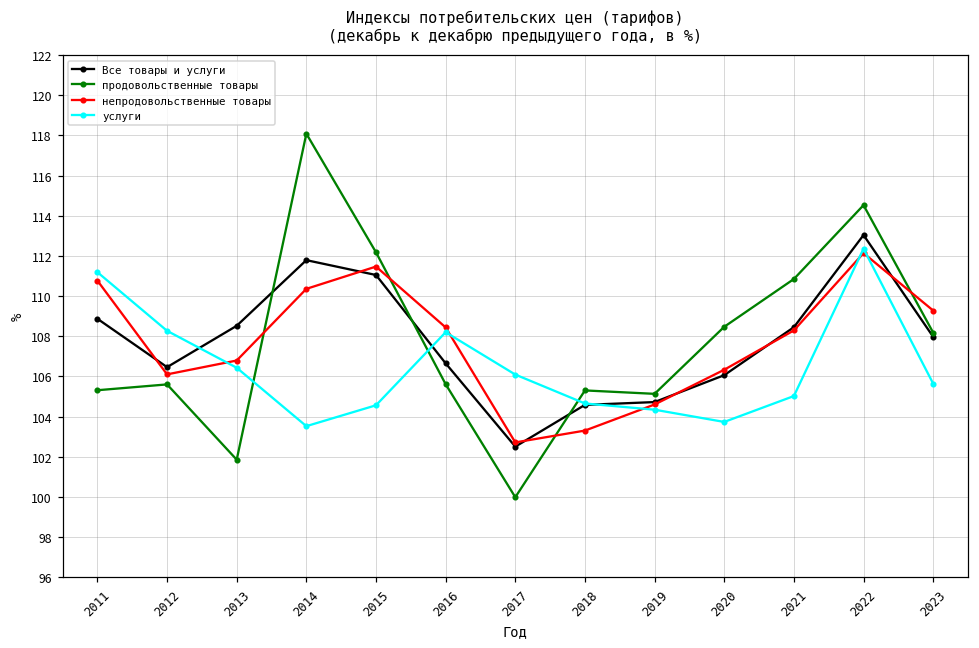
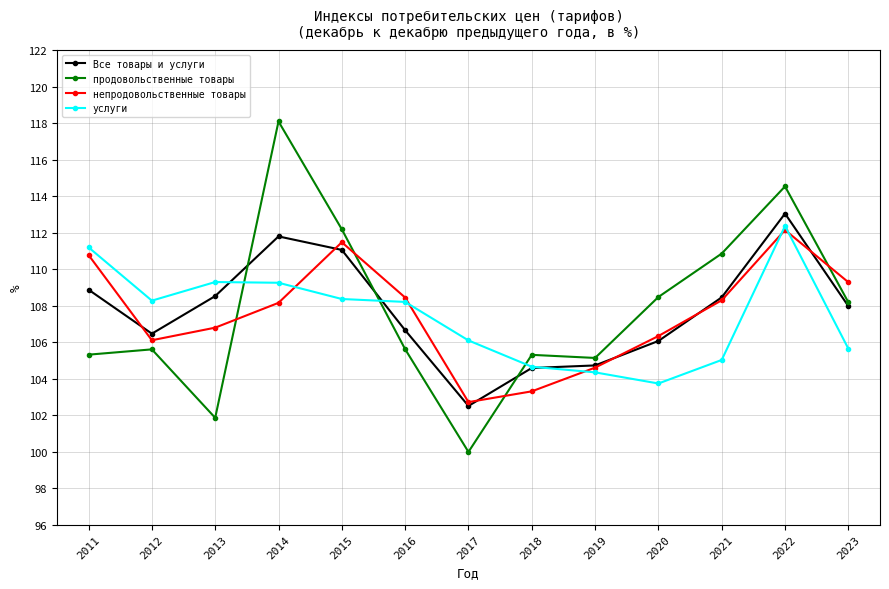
услуги, 2013: 106.4 -> 109.3
непродовольственные товары, 2014: 110.4 -> 108.2
услуги, 2014: 103.5 -> 109.3
услуги, 2015: 104.6 -> 108.4
